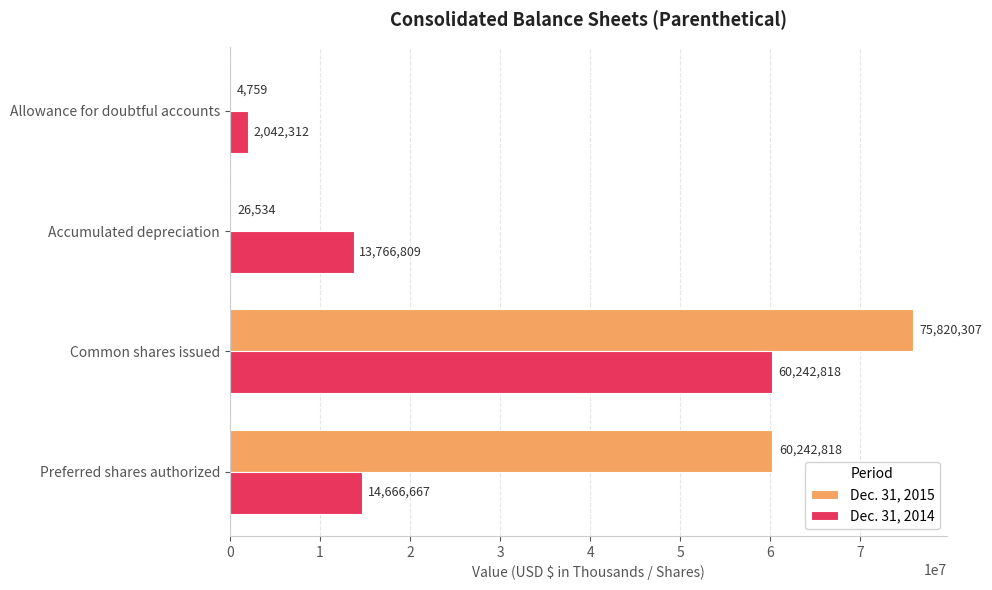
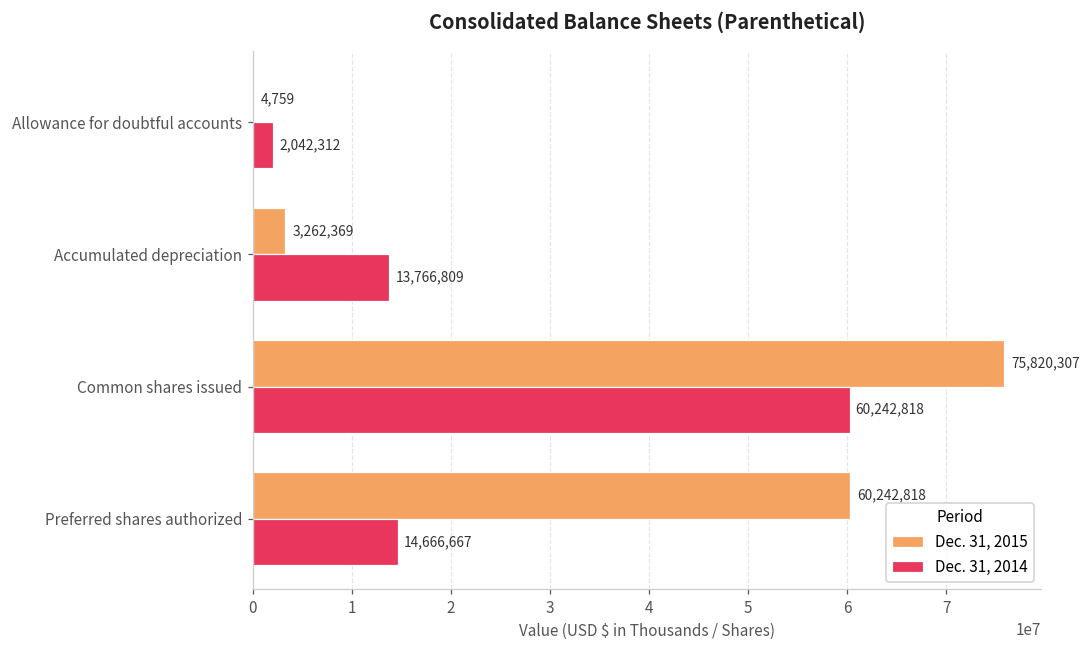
Dec. 31, 2015, Accumulated depreciation: 26,534 -> 3,262,369
